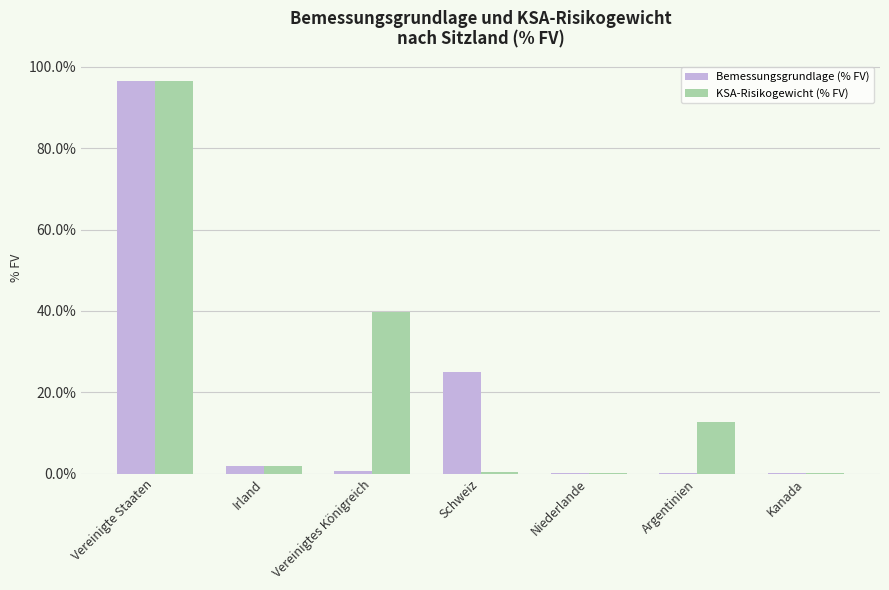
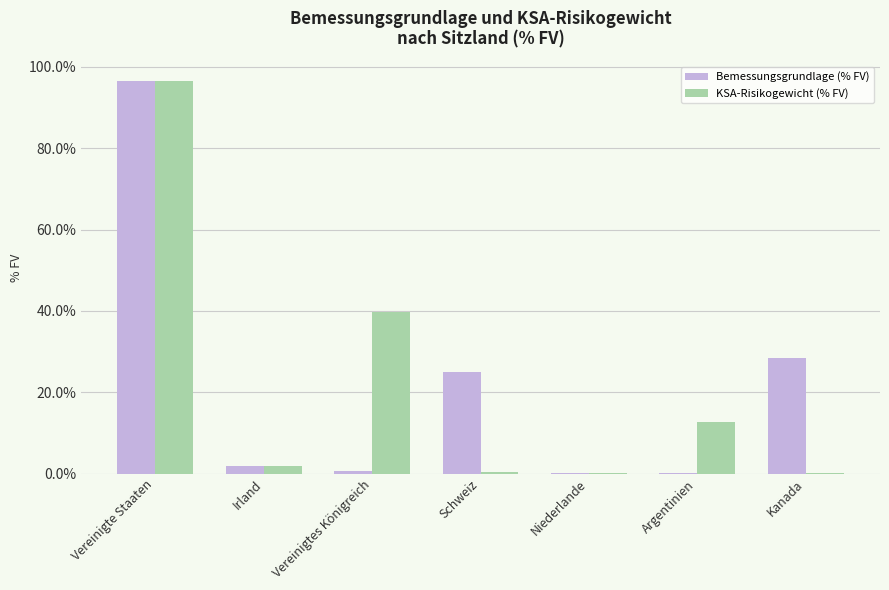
Bemessungsgrundlage (% FV), Kanada: 0% -> 28%
